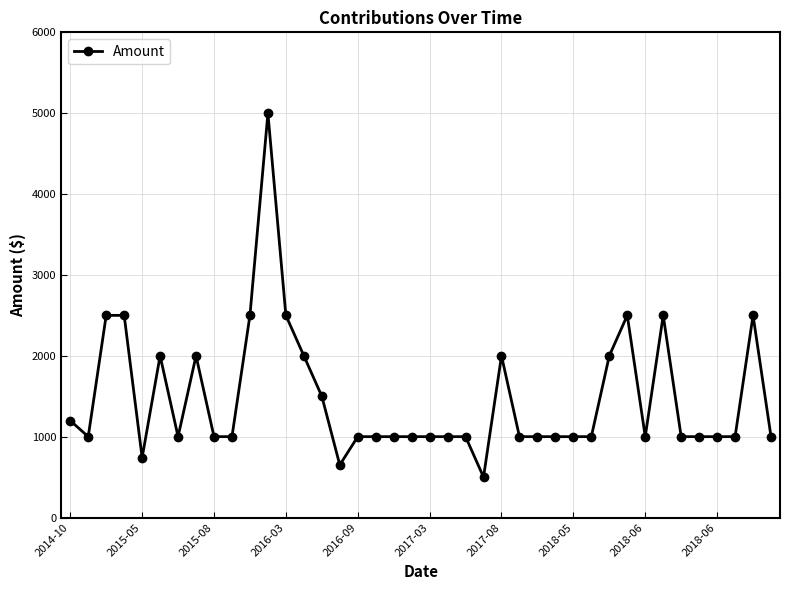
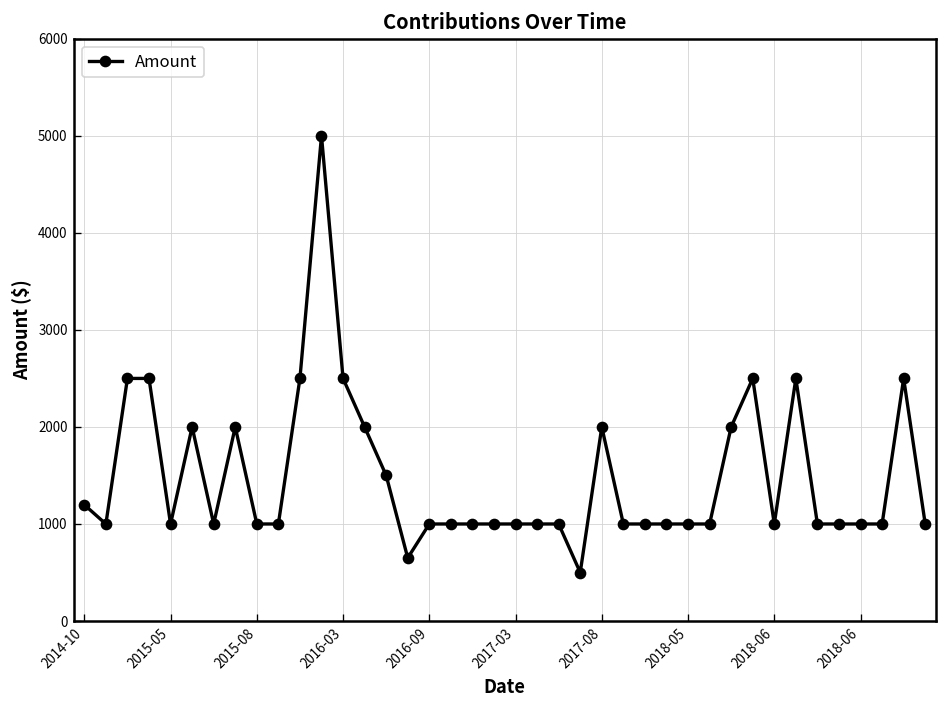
2015-05: 700 -> 1000
